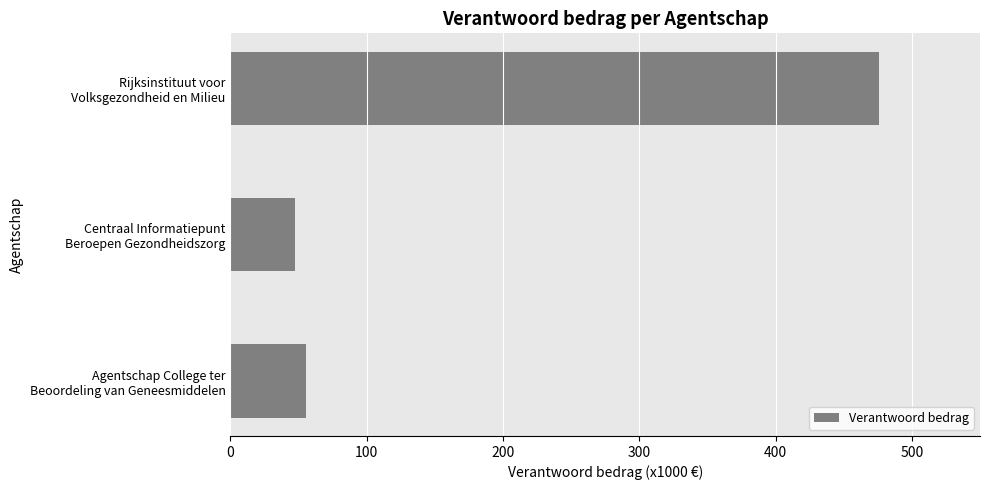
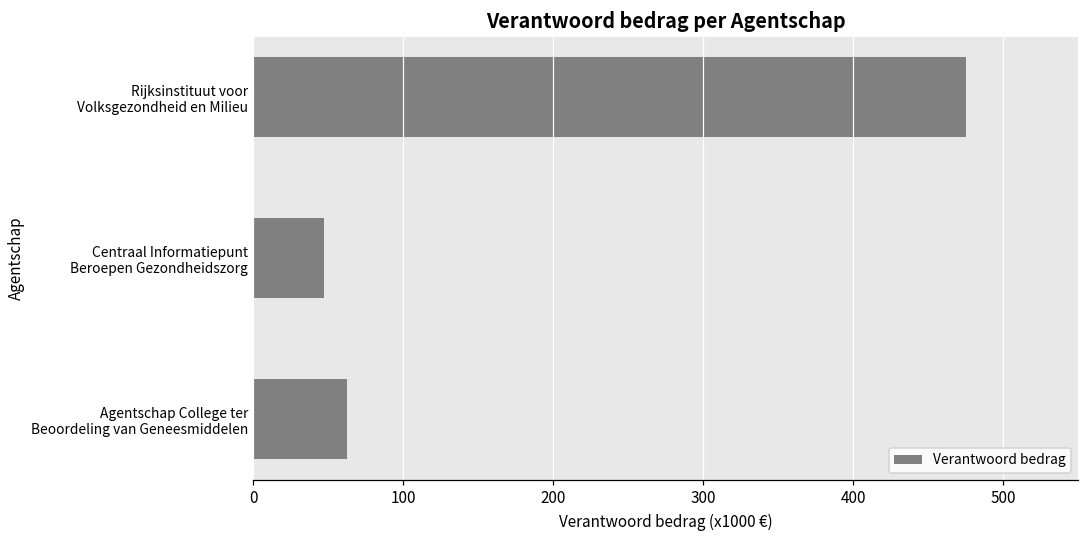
Agentschap College ter Beoordeling van Geneesmiddelen: 55 -> 62
